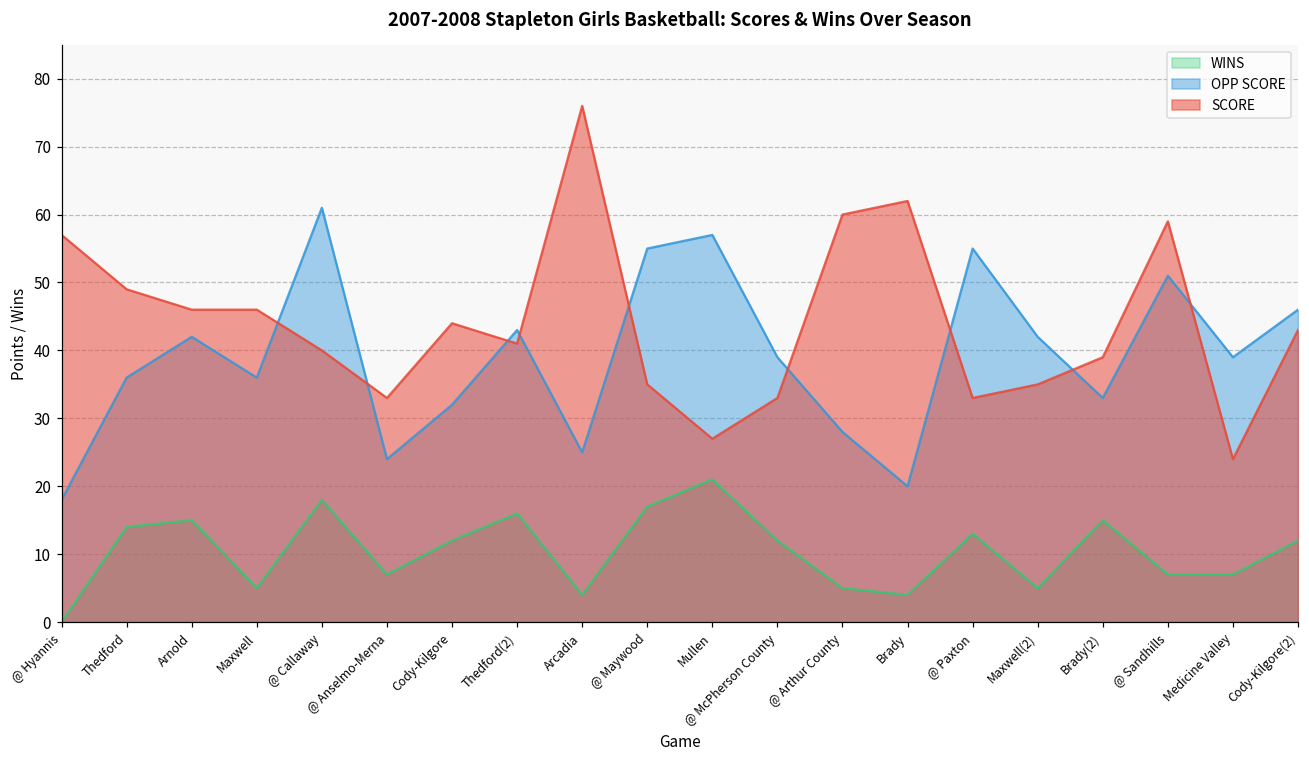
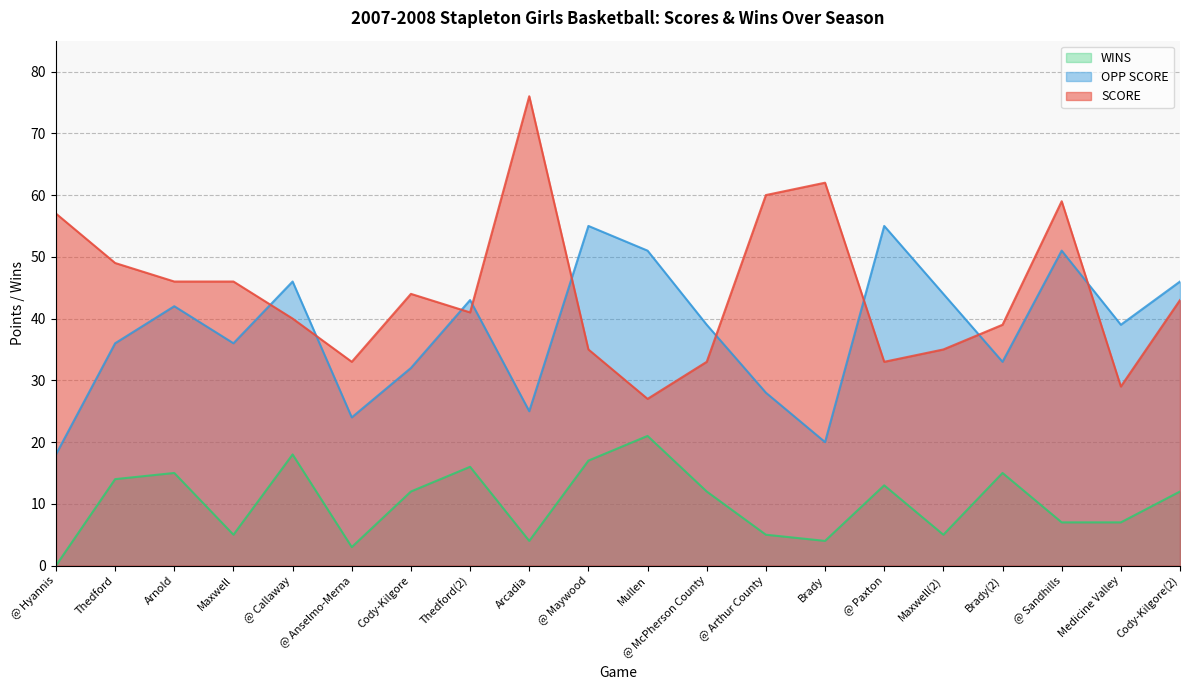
OPP SCORE, @ Callaway: 61 -> 46
WINS, @ Anselmo-Merna: 7 -> 3
OPP SCORE, Mullen: 57 -> 51
OPP SCORE, Maxwell(2): 42 -> 44
SCORE, Medicine Valley: 24 -> 29
